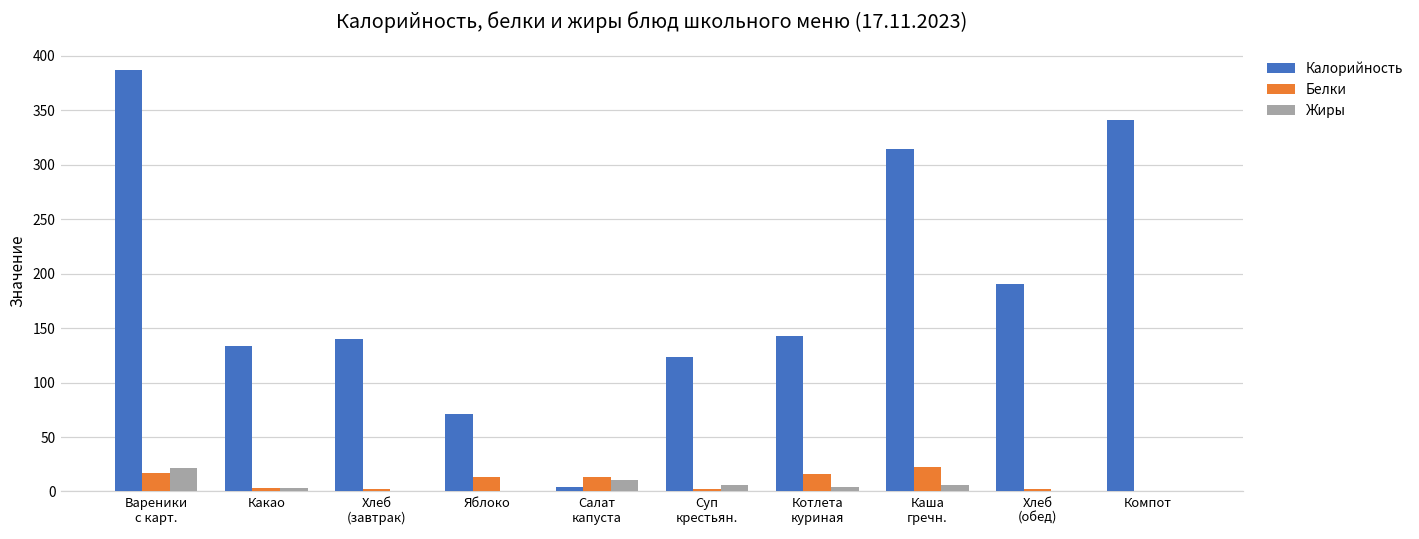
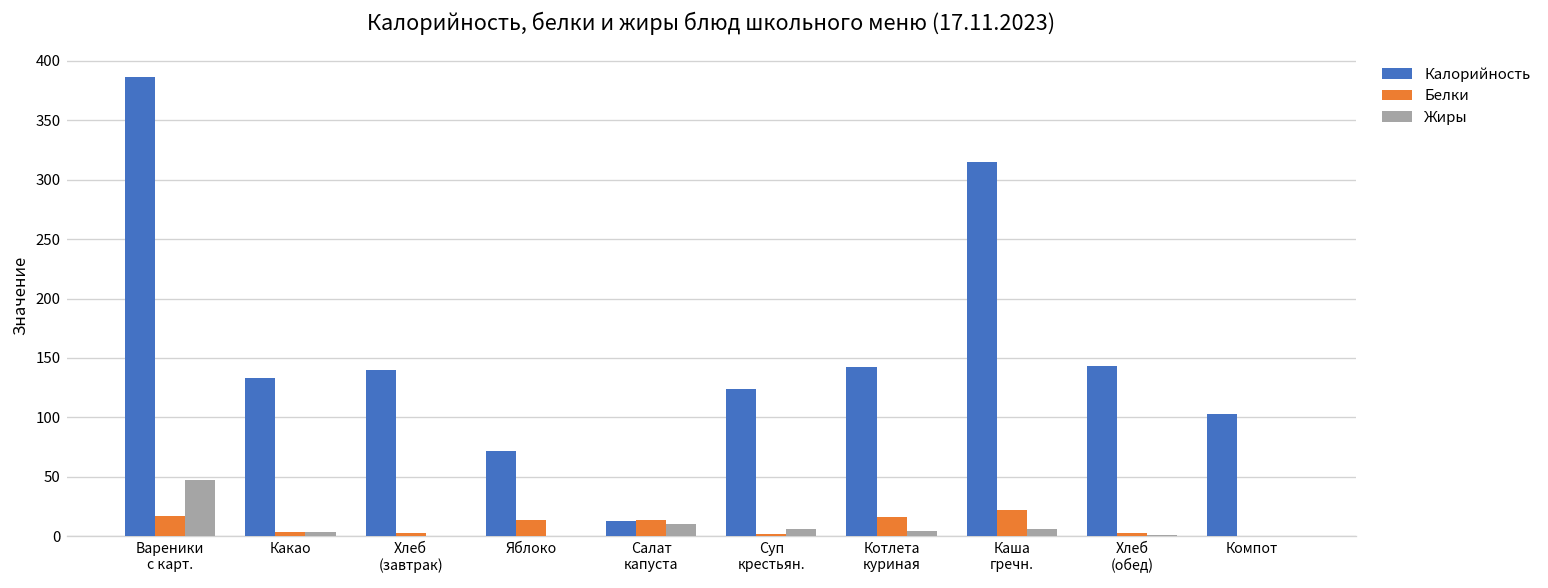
Жиры, Вареники с карт.: 20 -> 50
Калорийность, Салат капуста: 0 -> 10
Калорийность, Хлеб (обед): 190 -> 140
Калорийность, Компот: 340 -> 100
